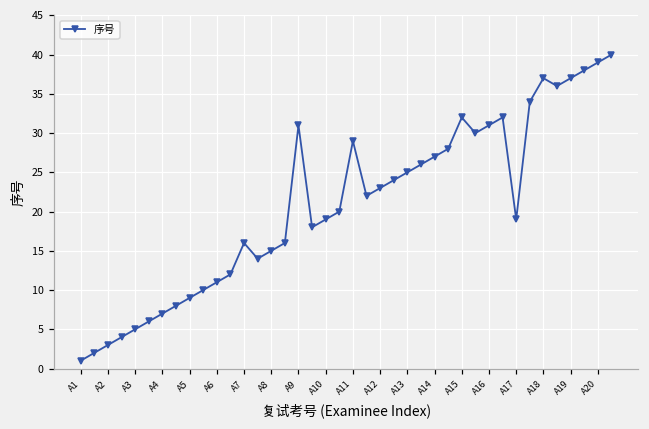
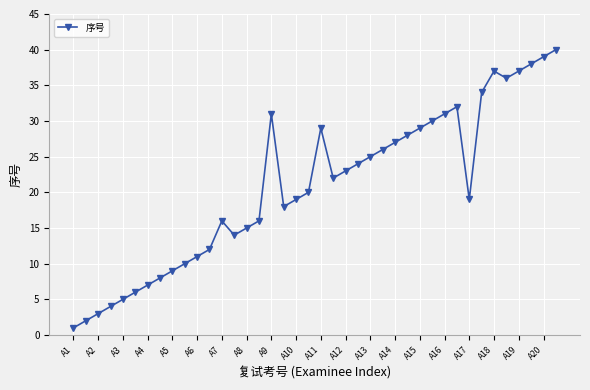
A15: 32 -> 29
